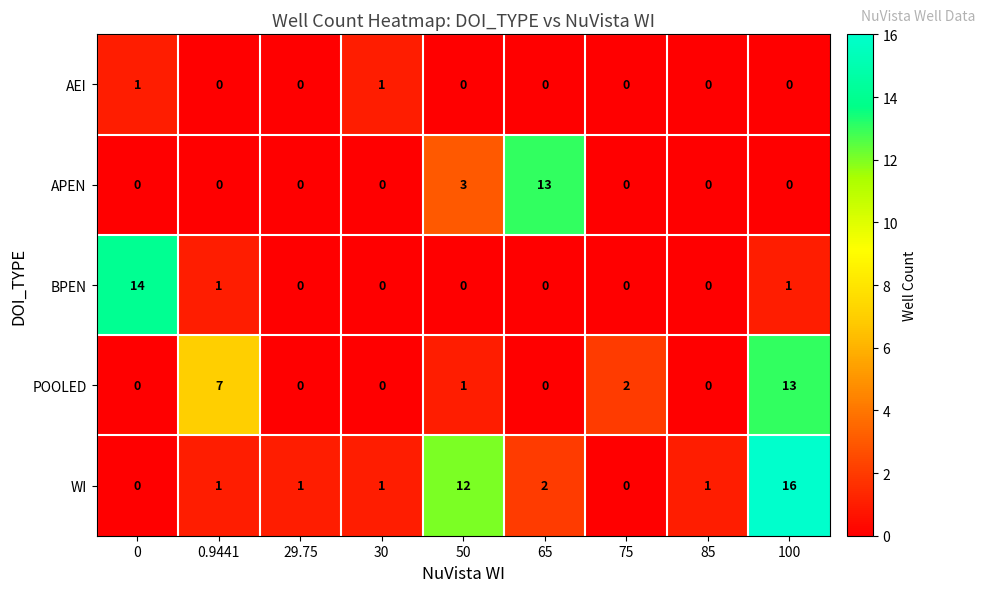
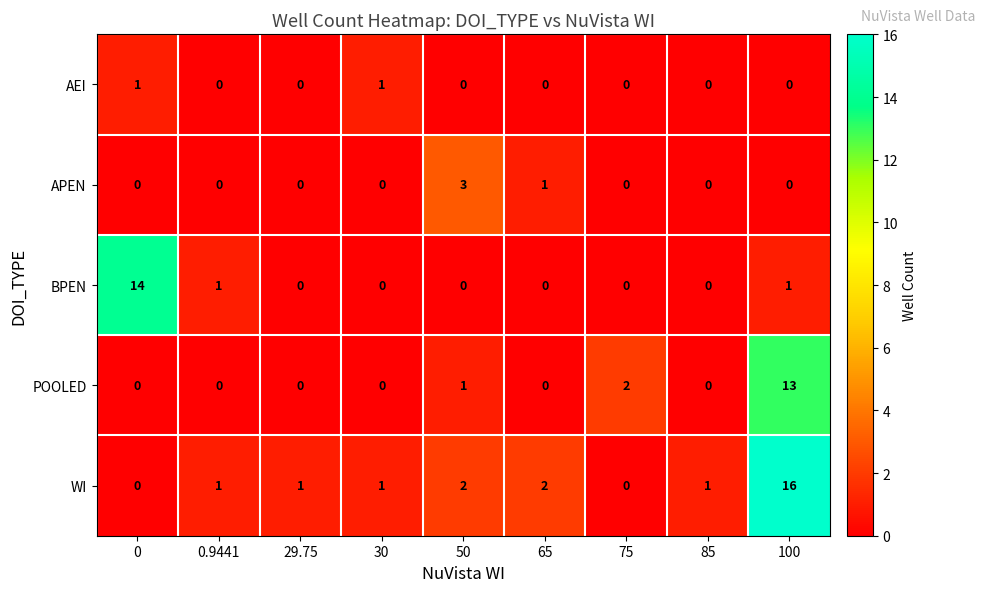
APEN, 65: 13 -> 1
POOLED, 0.9441: 7 -> 0
WI, 50: 12 -> 2
